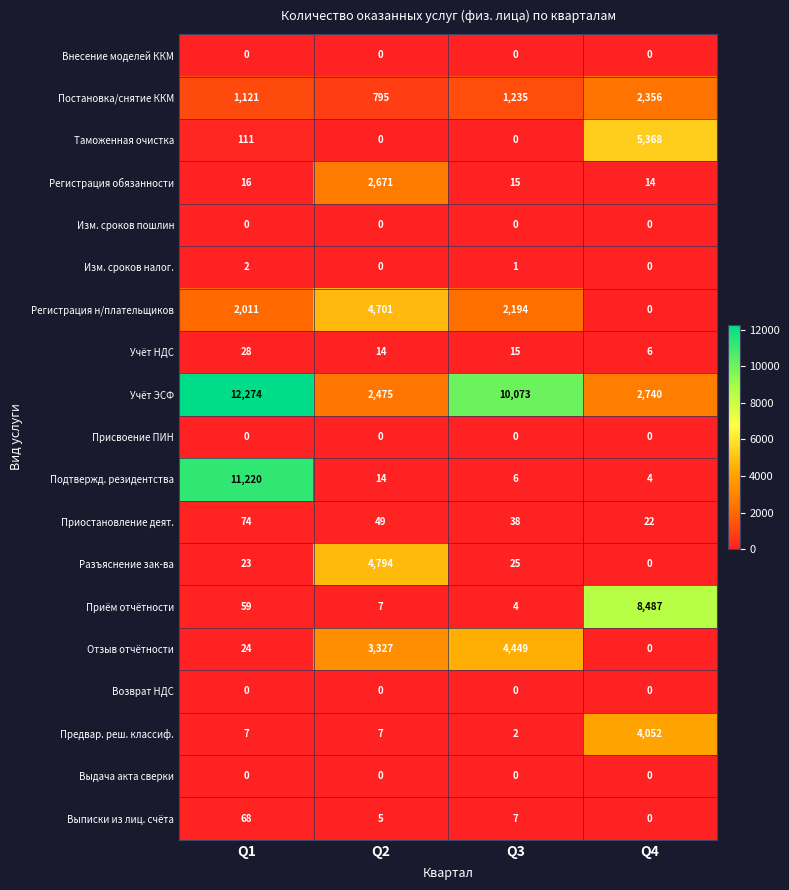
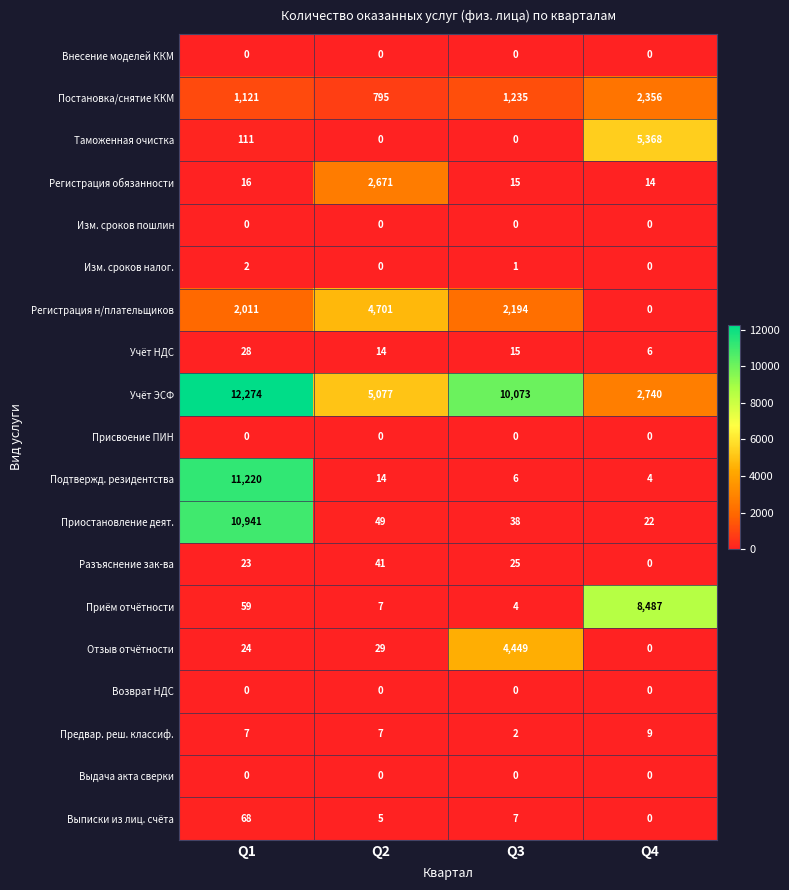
Учёт ЭСФ, Q2: 2,475 -> 5,077
Приостановление деят., Q1: 74 -> 10,941
Разъяснение зак-ва, Q2: 4,794 -> 41
Отзыв отчётности, Q2: 3,327 -> 29
Предвар. реш. классиф., Q4: 4,052 -> 9
